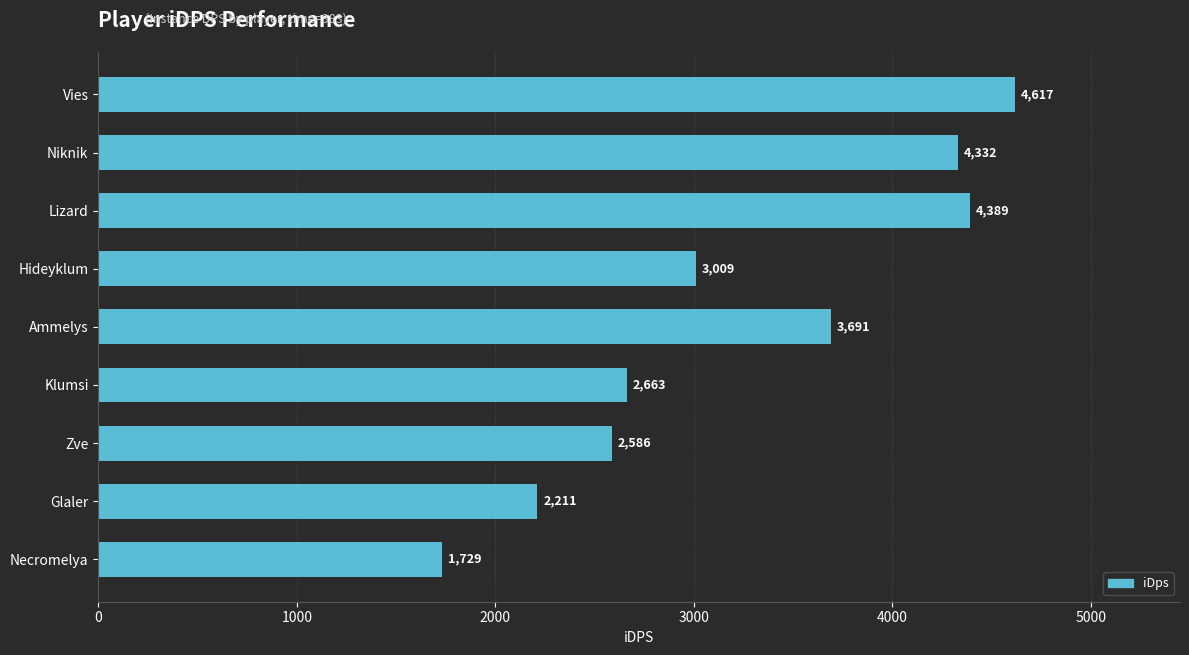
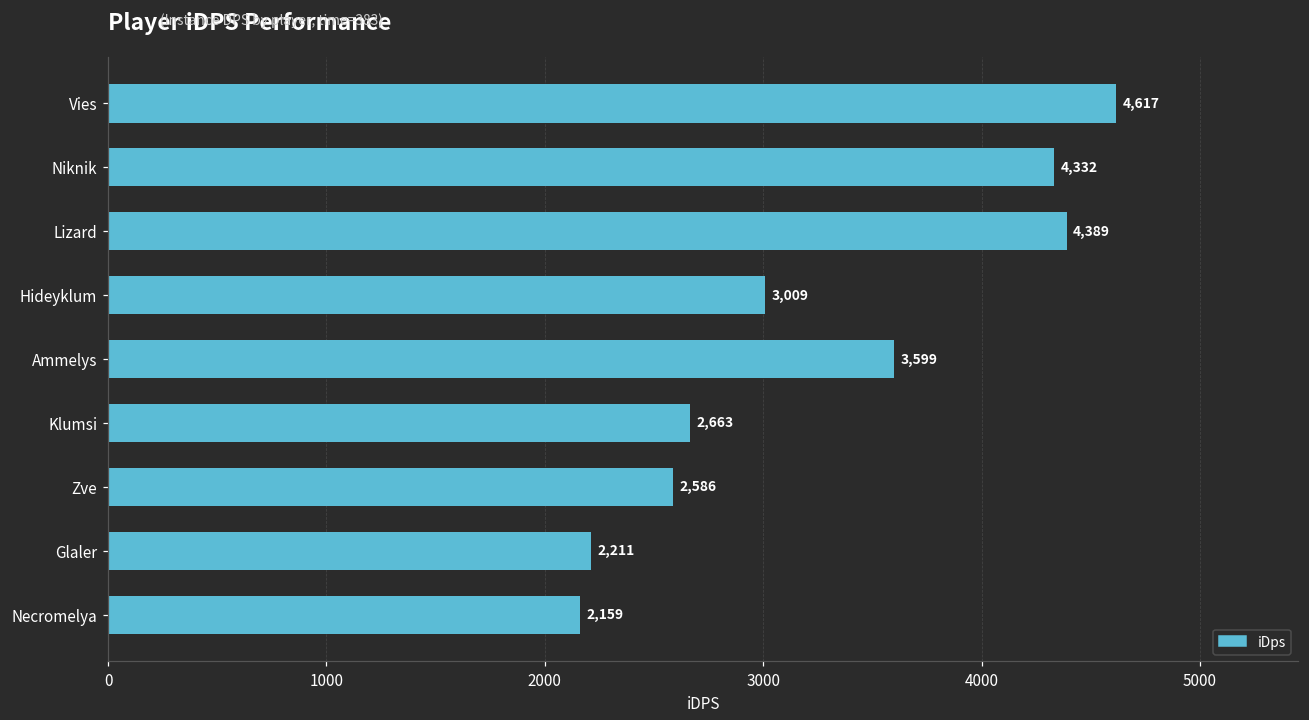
Ammelys: 3,691 -> 3,599
Necromelya: 1,729 -> 2,159
